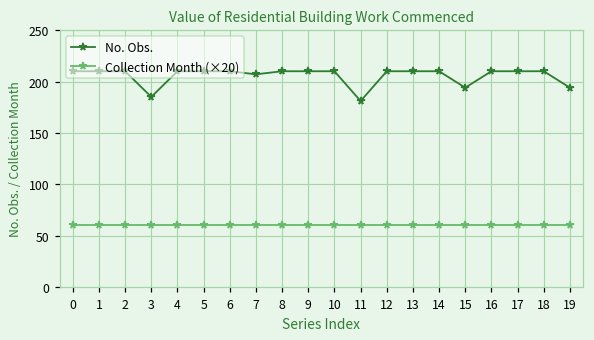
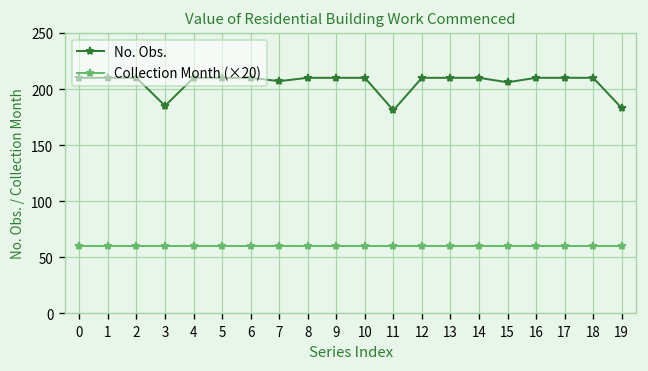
No. Obs., 15: 190 -> 210
No. Obs., 19: 190 -> 180
